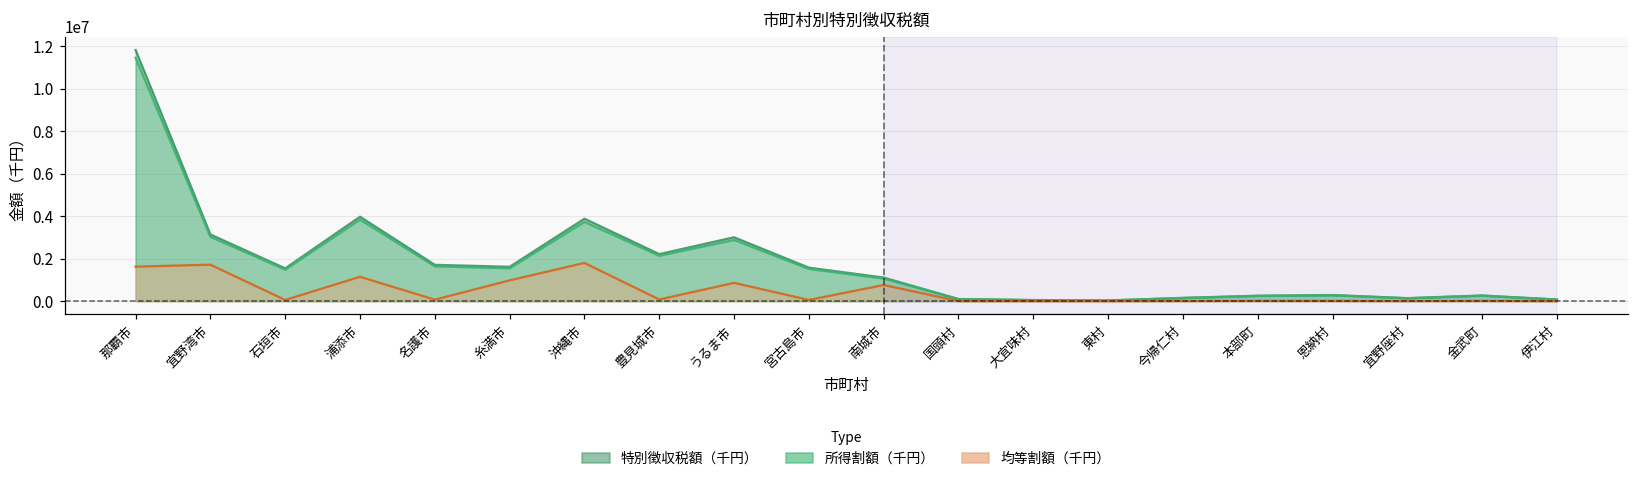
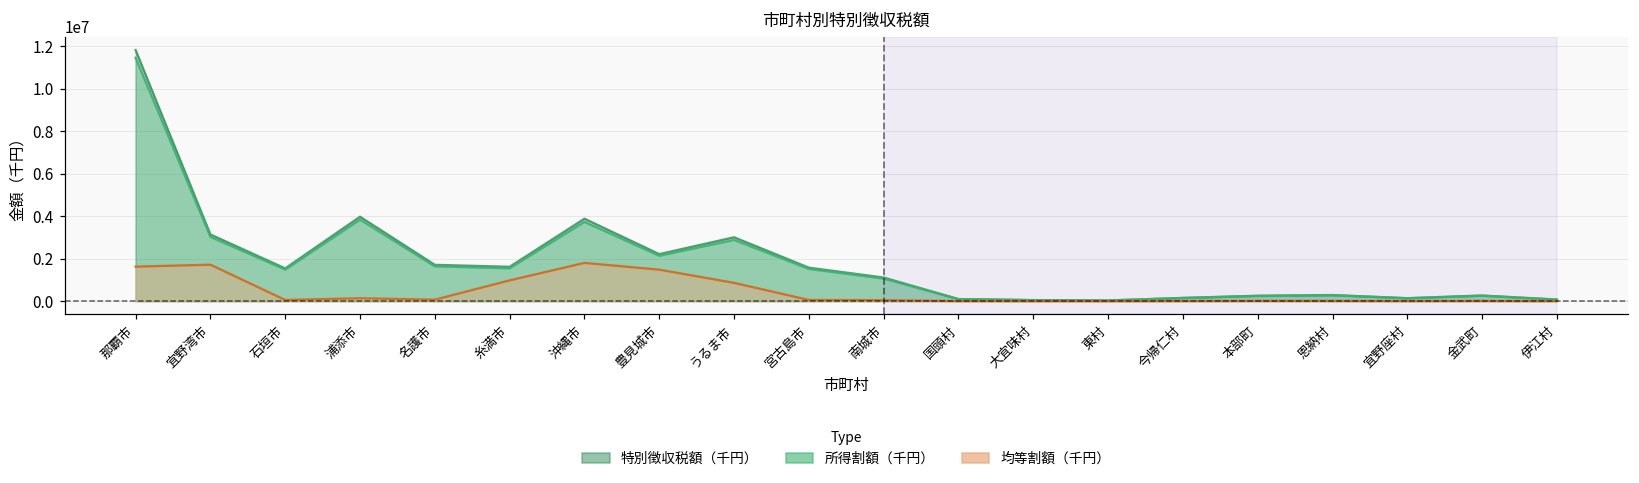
均等割額（千円）, 浦添市: 1100000 -> 100000
均等割額（千円）, 豊見城市: 100000 -> 1500000
均等割額（千円）, 南城市: 800000 -> 0
